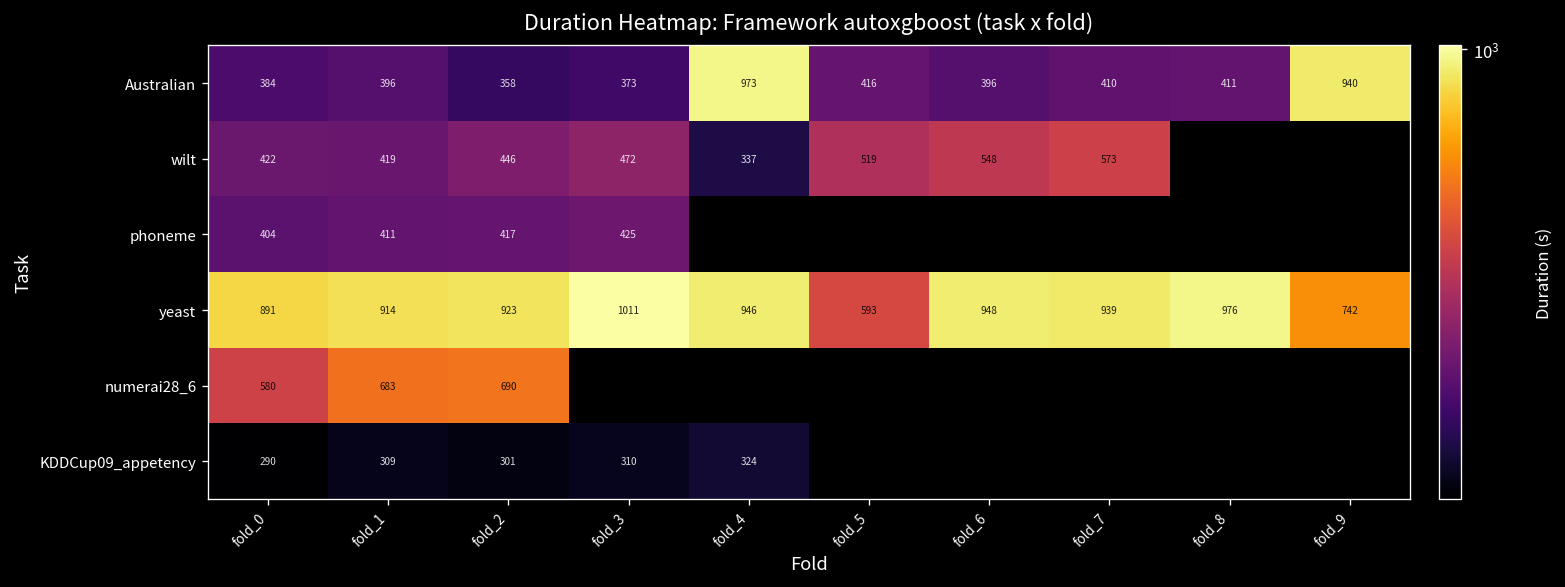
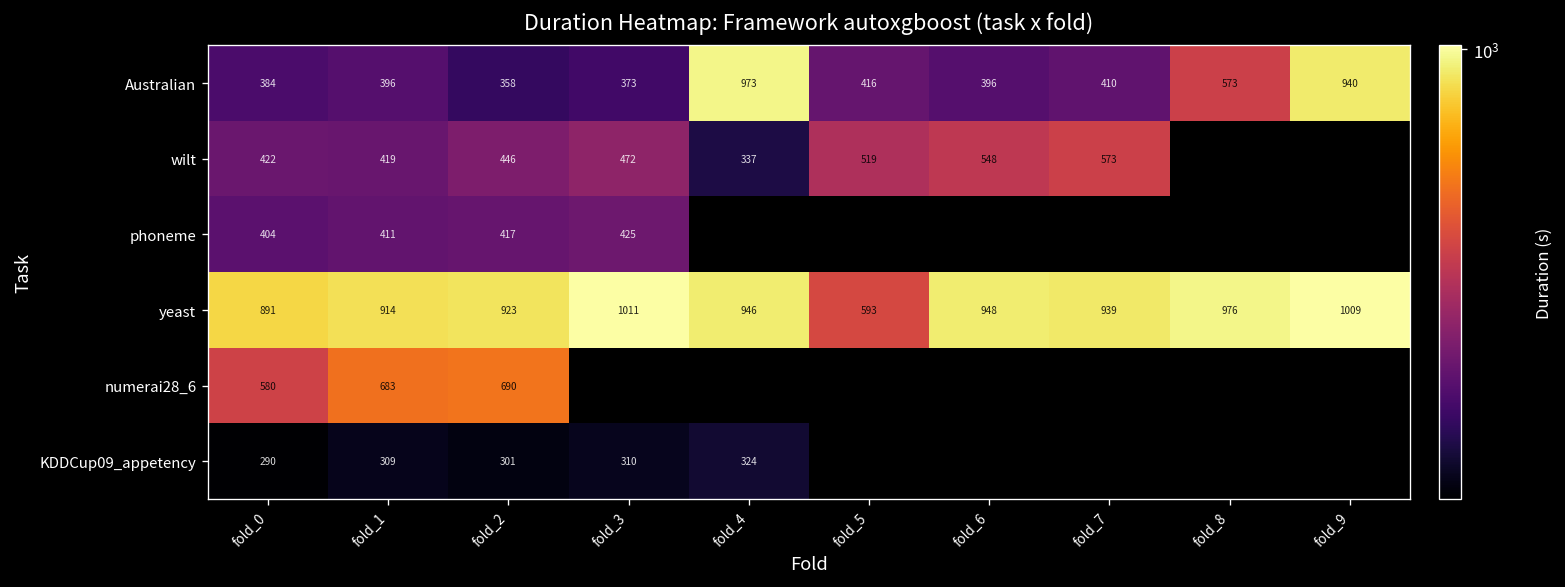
Australian, fold_8: 411 -> 573
yeast, fold_9: 742 -> 1009
